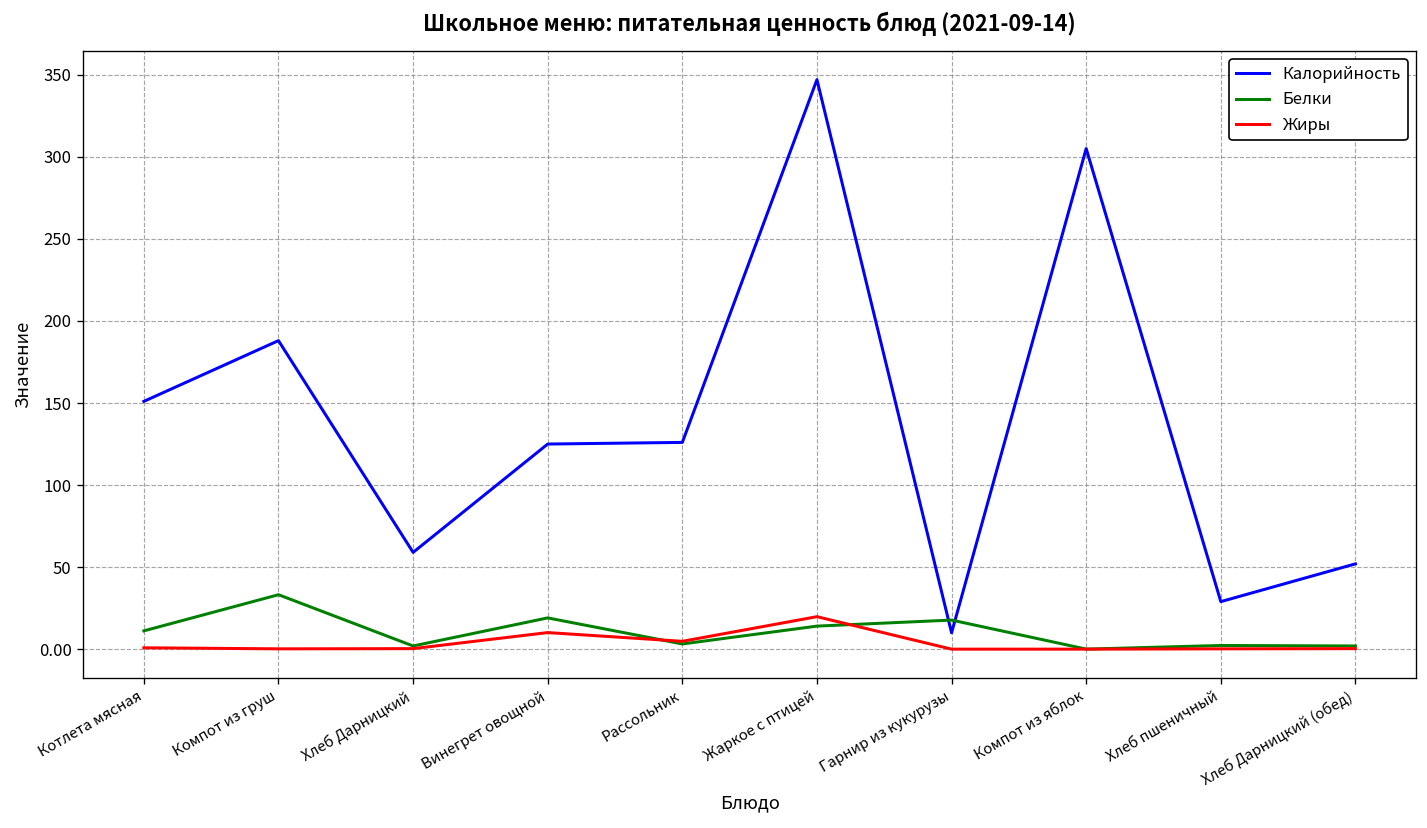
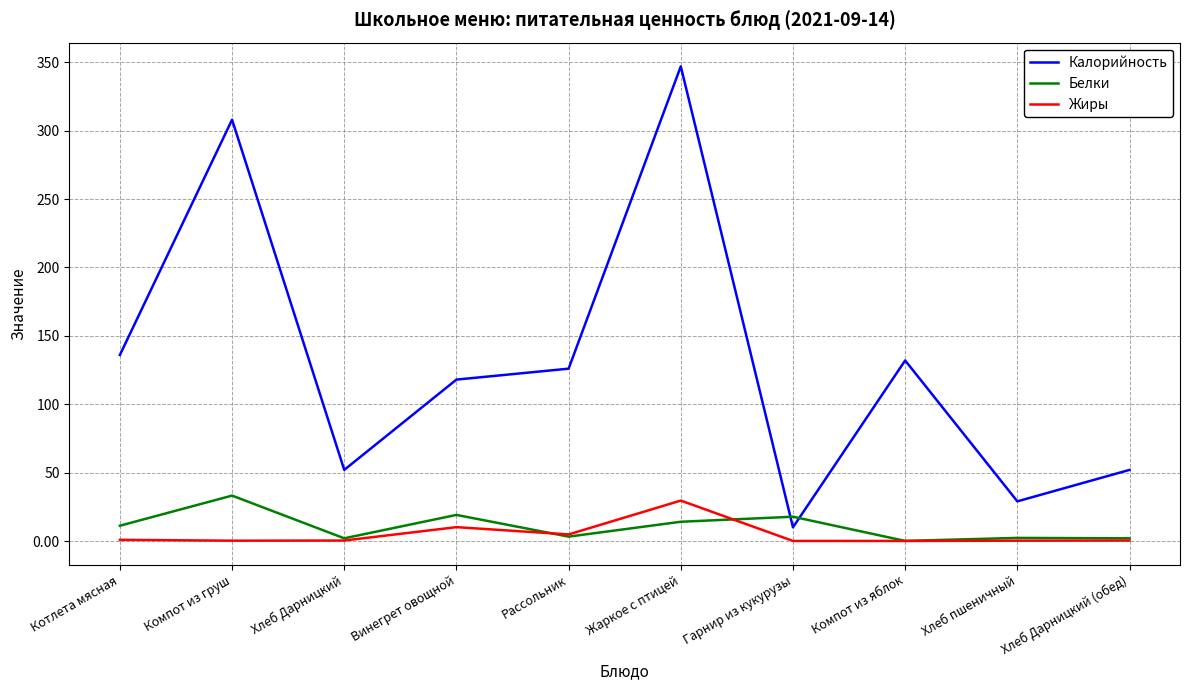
Калорийность, Котлета мясная: 151 -> 136
Калорийность, Компот из груш: 188 -> 308
Калорийность, Хлеб Дарницкий: 59 -> 52
Калорийность, Винегрет овощной: 125 -> 118
Жиры, Жаркое с птицей: 20 -> 30
Калорийность, Компот из яблок: 305 -> 132
